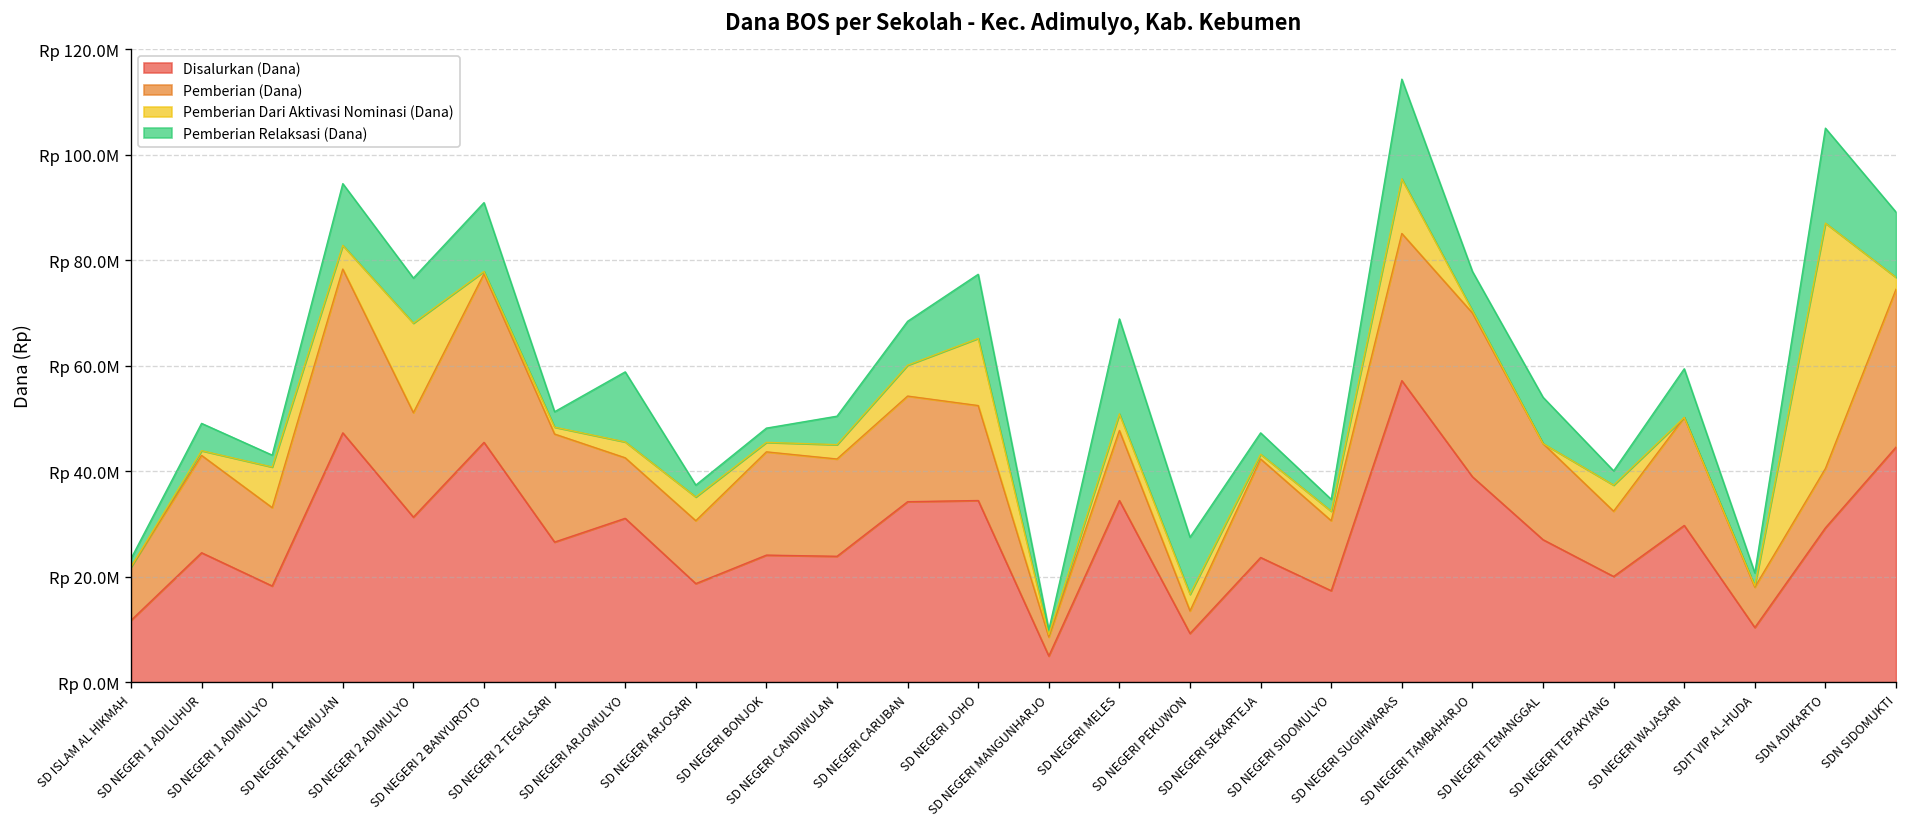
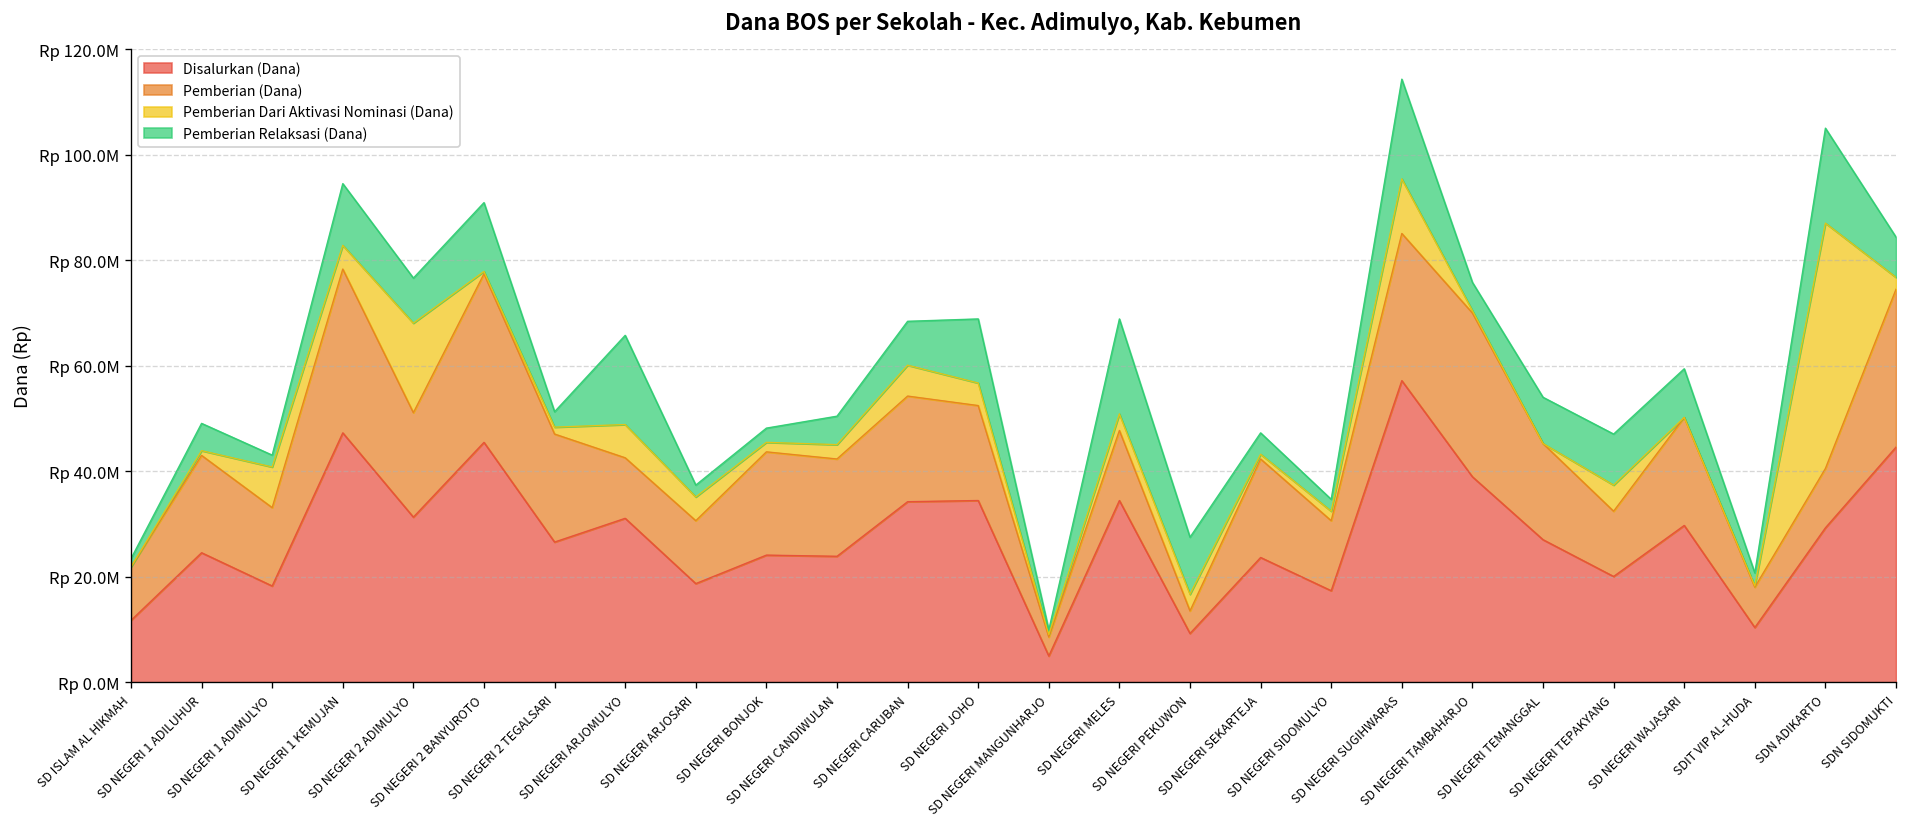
Pemberian Dari Aktivasi Nominasi (Dana), SD NEGERI ARJOMULYO: Rp 3000000 -> Rp 6000000
Pemberian Relaksasi (Dana), SD NEGERI ARJOMULYO: Rp 13000000 -> Rp 17000000
Pemberian Dari Aktivasi Nominasi (Dana), SD NEGERI JOHO: Rp 13000000 -> Rp 4000000
Pemberian Relaksasi (Dana), SD NEGERI TAMBAHARJO: Rp 7000000 -> Rp 5000000
Pemberian Relaksasi (Dana), SD NEGERI TEPAKYANG: Rp 3000000 -> Rp 10000000
Pemberian Relaksasi (Dana), SDN SIDOMUKTI: Rp 12000000 -> Rp 8000000
